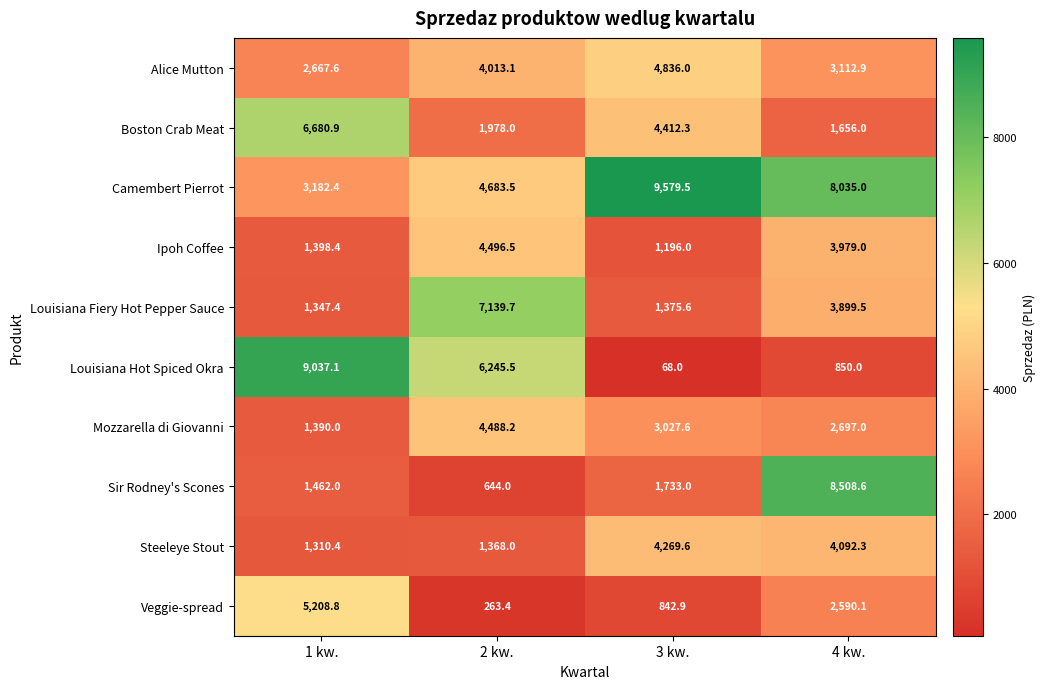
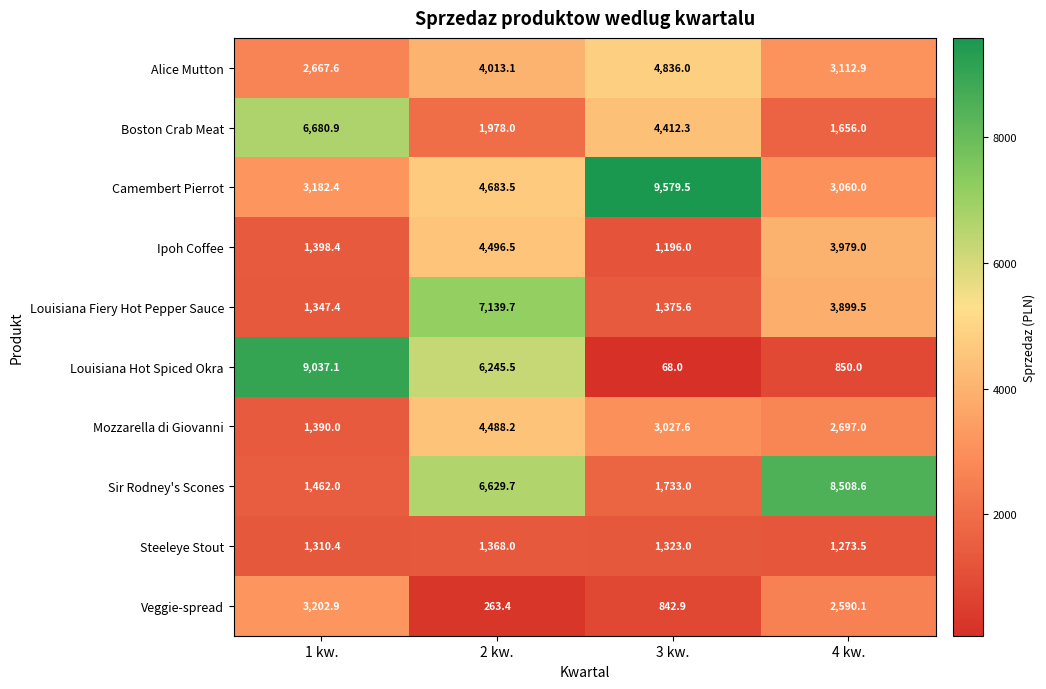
Camembert Pierrot, 4 kw.: 8,035.0 -> 3,060.0
Sir Rodney's Scones, 2 kw.: 644.0 -> 6,629.7
Steeleye Stout, 3 kw.: 4,269.6 -> 1,323.0
Steeleye Stout, 4 kw.: 4,092.3 -> 1,273.5
Veggie-spread, 1 kw.: 5,208.8 -> 3,202.9
